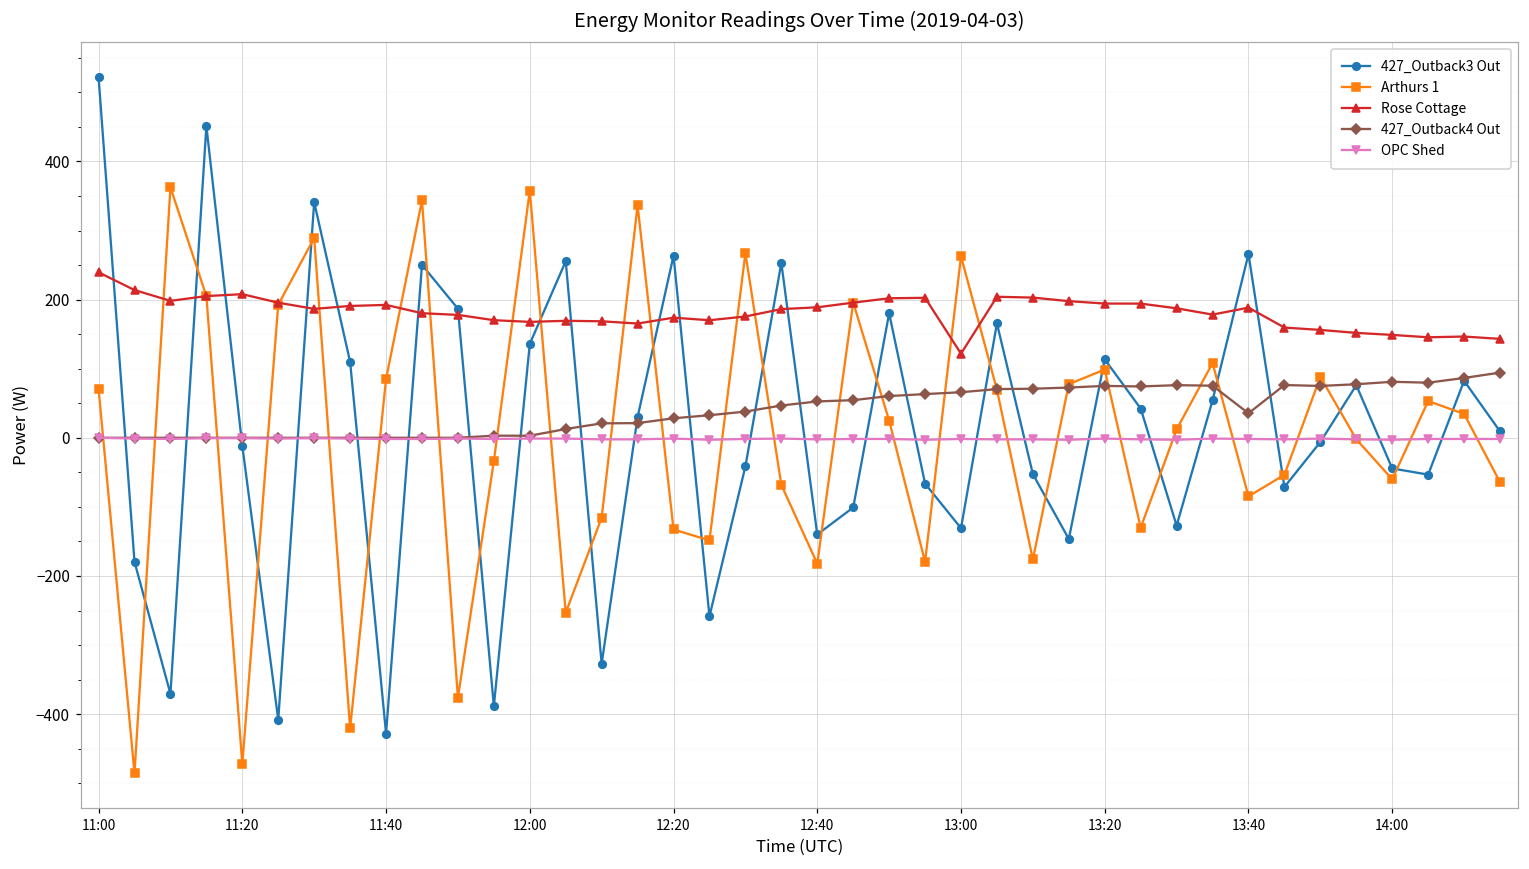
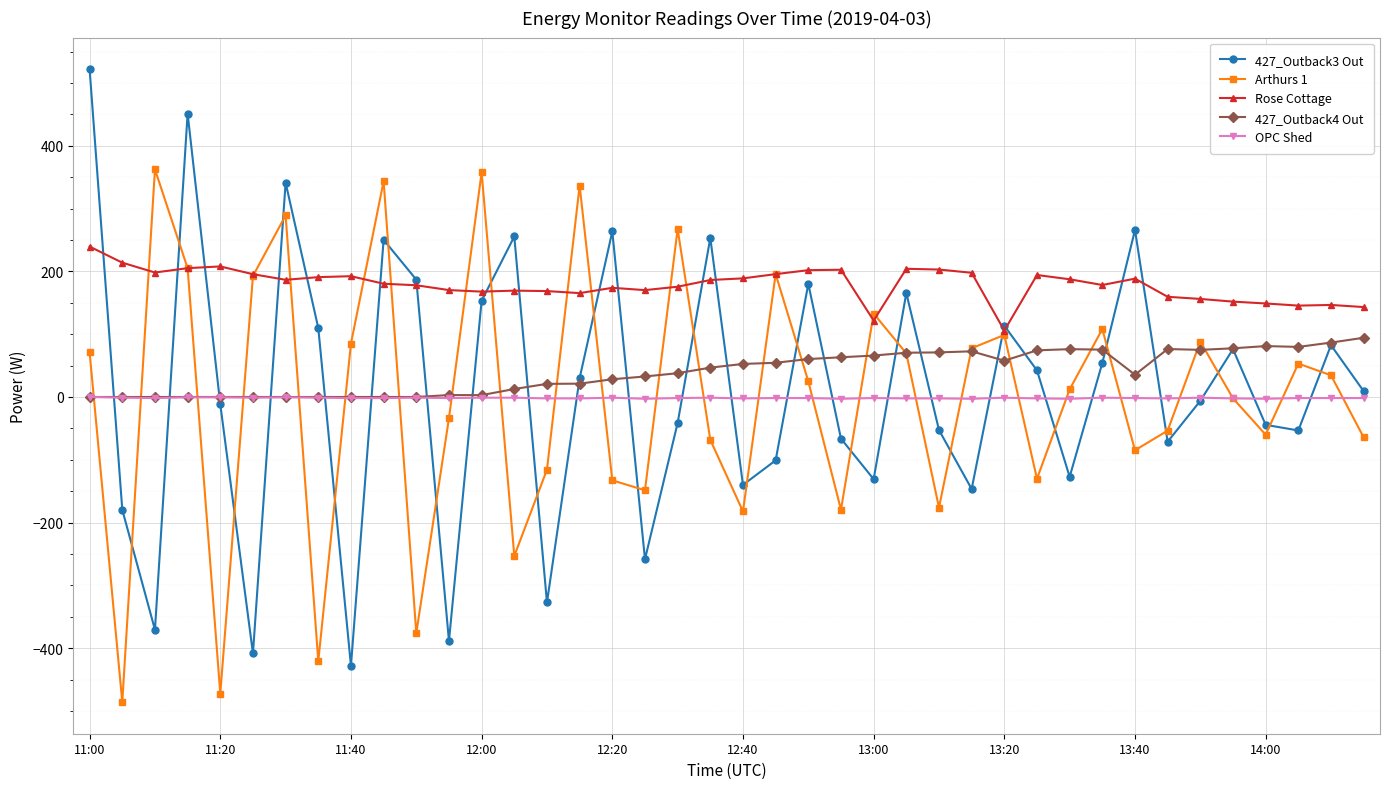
427_Outback3 Out, 12:00: 140 -> 150
Arthurs 1, 13:00: 260 -> 130
Rose Cottage, 13:20: 190 -> 110
427_Outback4 Out, 13:20: 80 -> 60
